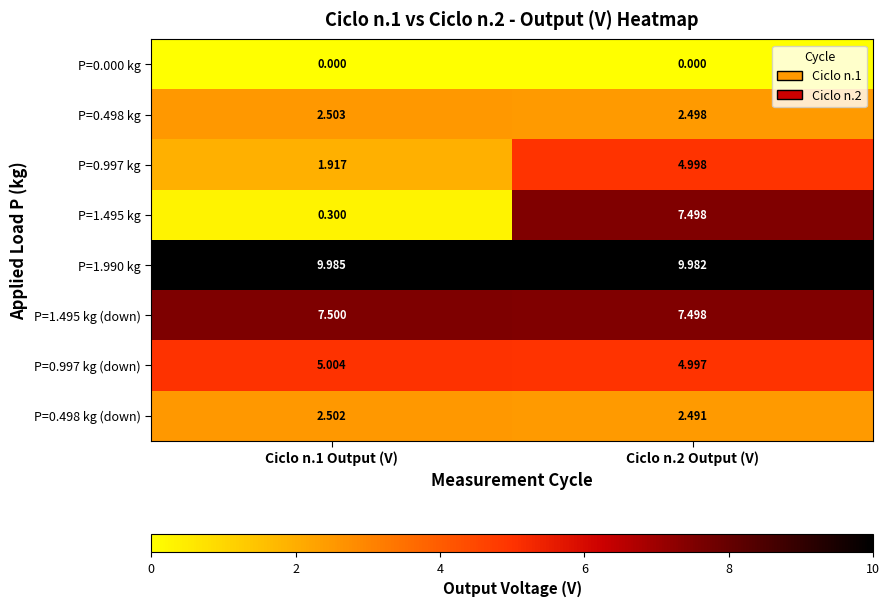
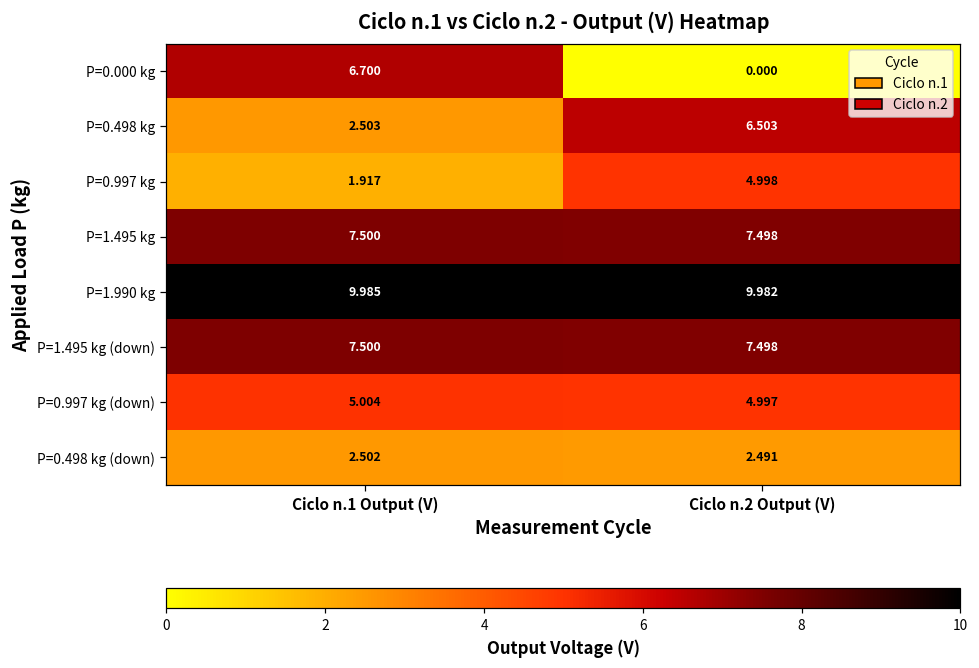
P=0.000 kg, Ciclo n.1 Output (V): 0.000 -> 6.700
P=0.498 kg, Ciclo n.2 Output (V): 2.498 -> 6.503
P=1.495 kg, Ciclo n.1 Output (V): 0.300 -> 7.500
